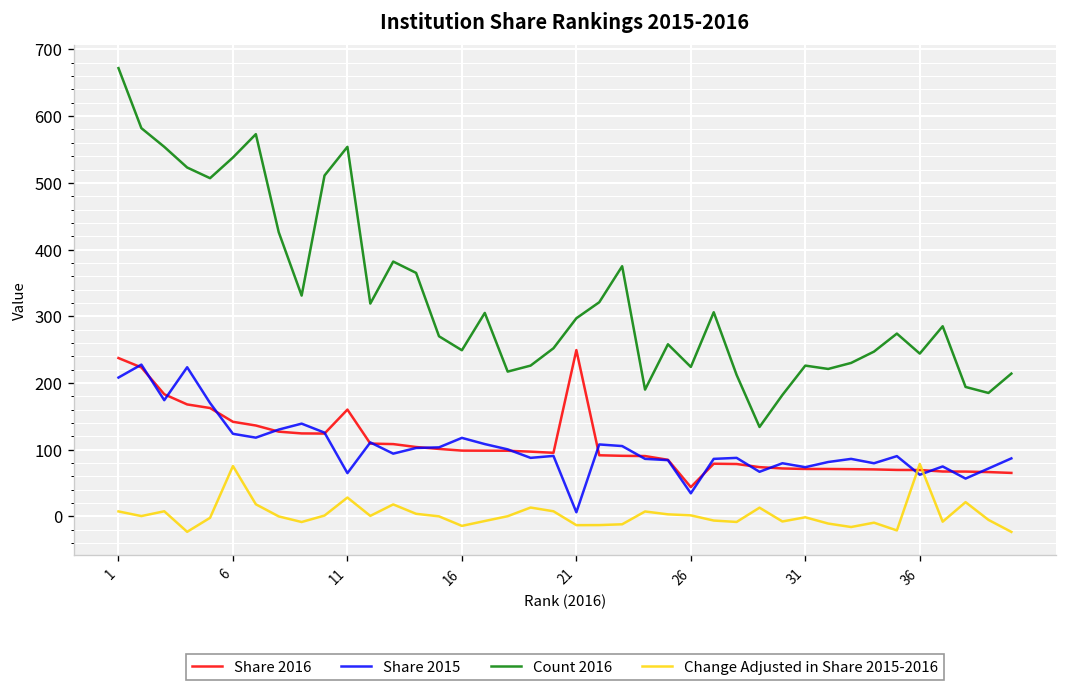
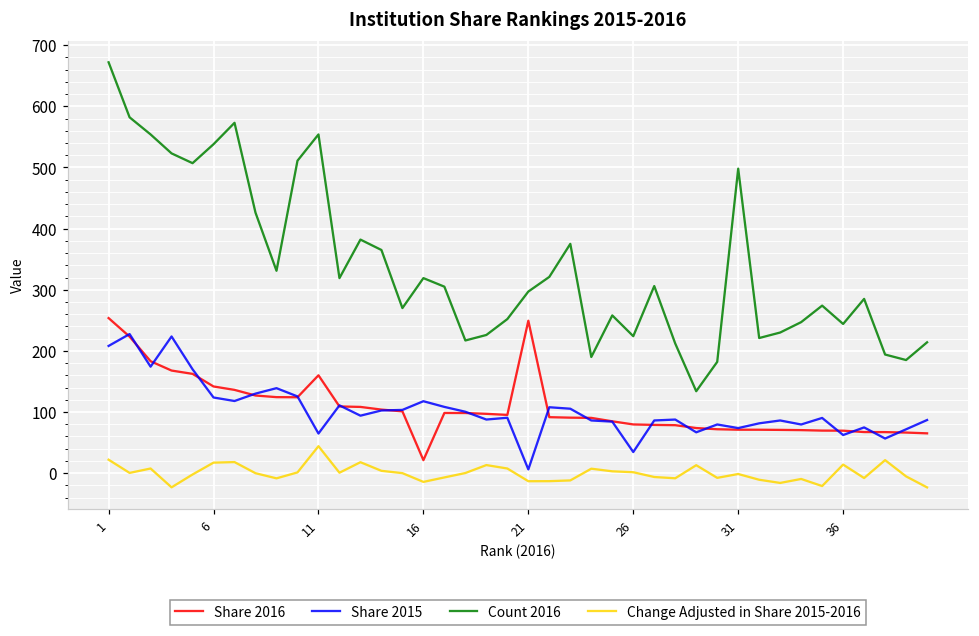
Share 2016, 1: 240 -> 250
Change Adjusted in Share 2015-2016, 1: 10 -> 20
Change Adjusted in Share 2015-2016, 6: 80 -> 20
Change Adjusted in Share 2015-2016, 11: 30 -> 40
Share 2016, 16: 100 -> 20
Count 2016, 16: 250 -> 320
Share 2016, 26: 40 -> 80
Count 2016, 31: 230 -> 500
Change Adjusted in Share 2015-2016, 36: 80 -> 10
